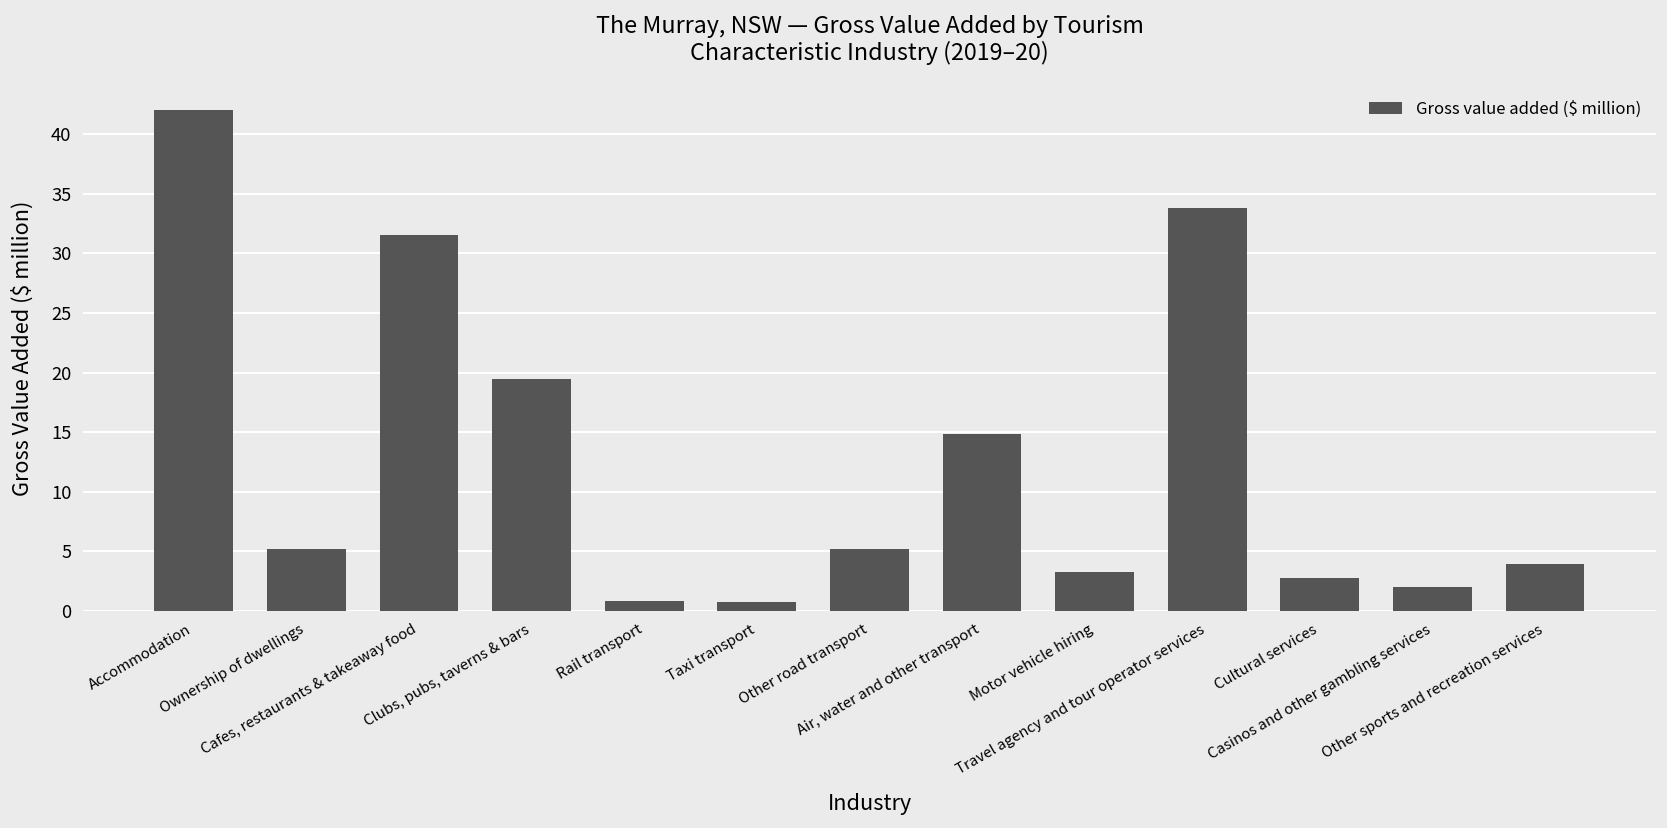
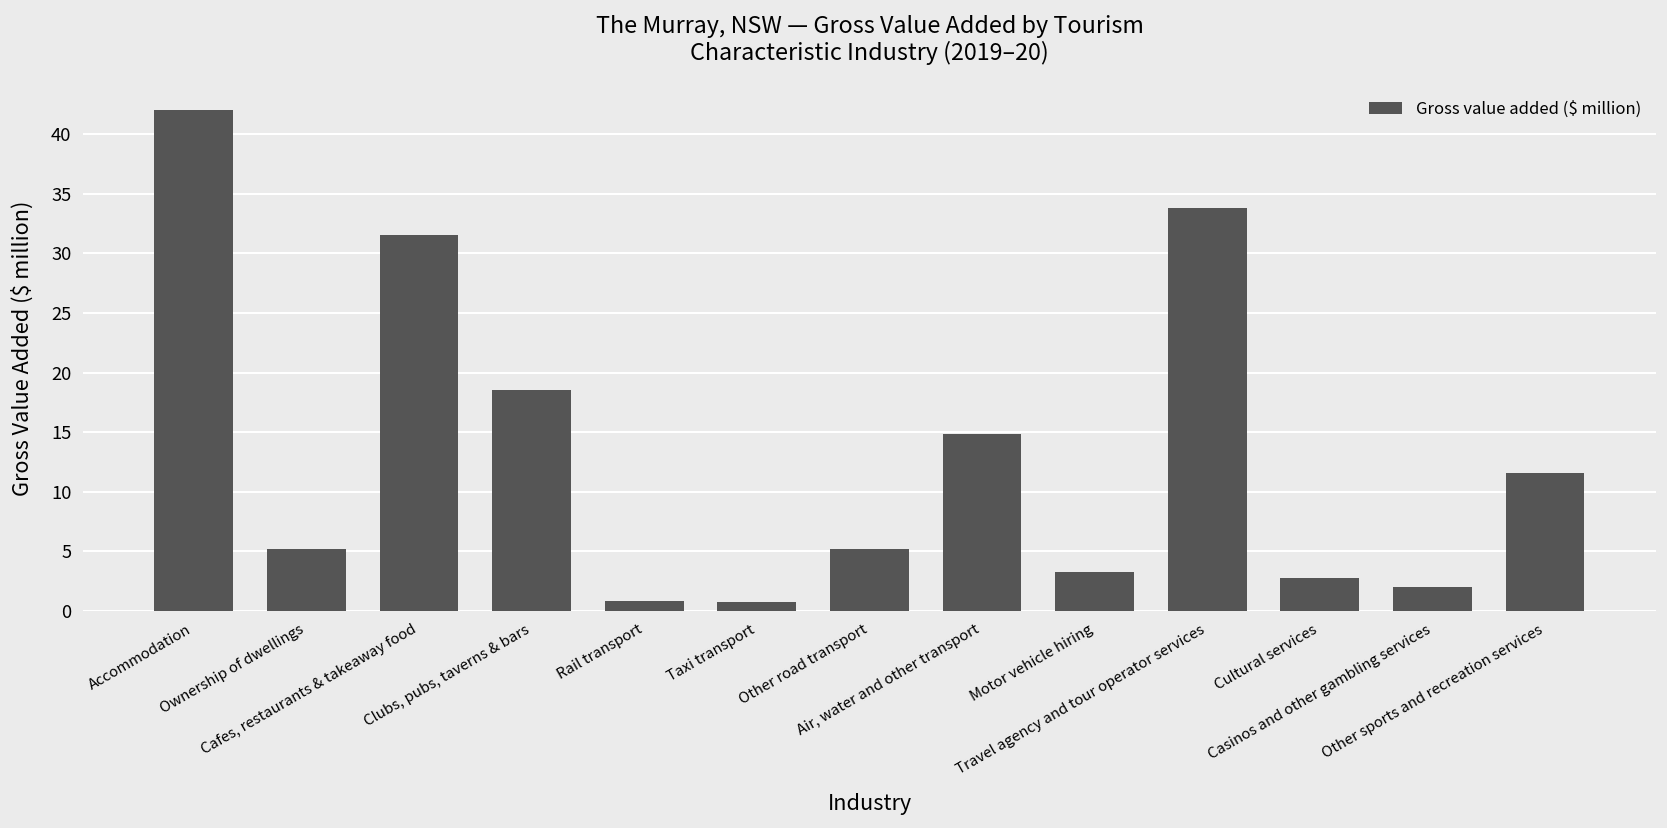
Clubs, pubs, taverns & bars: 19.4 -> 18.6
Other sports and recreation services: 4 -> 12
